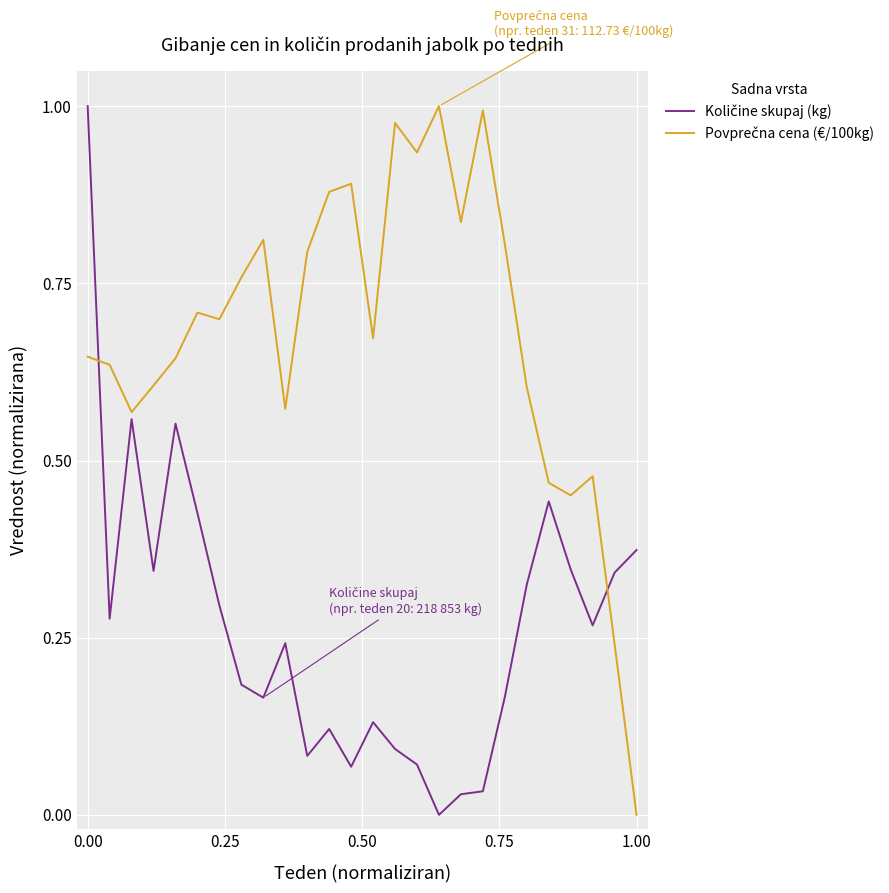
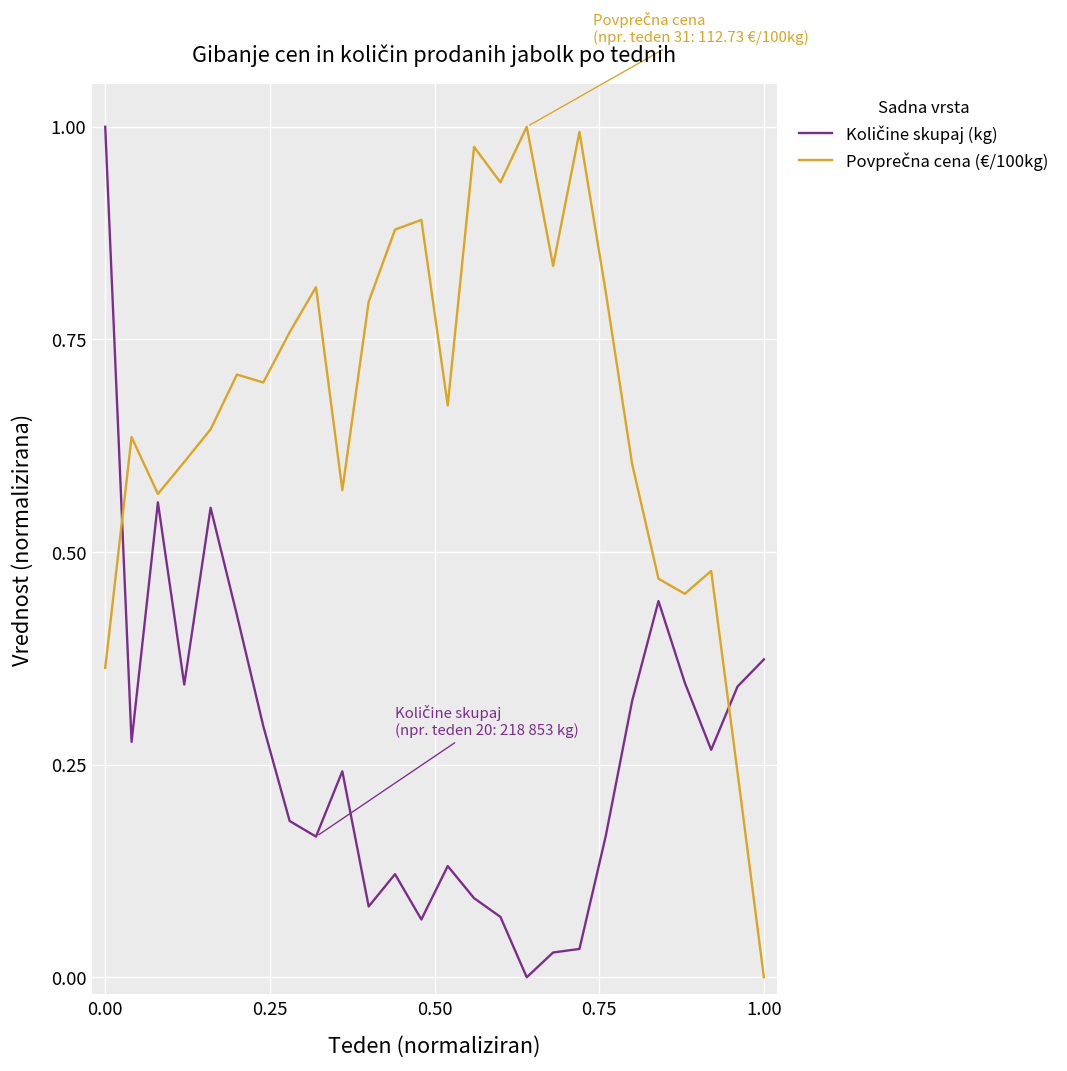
Povprečna cena (€/100kg), 0.00: 0.65 -> 0.36
